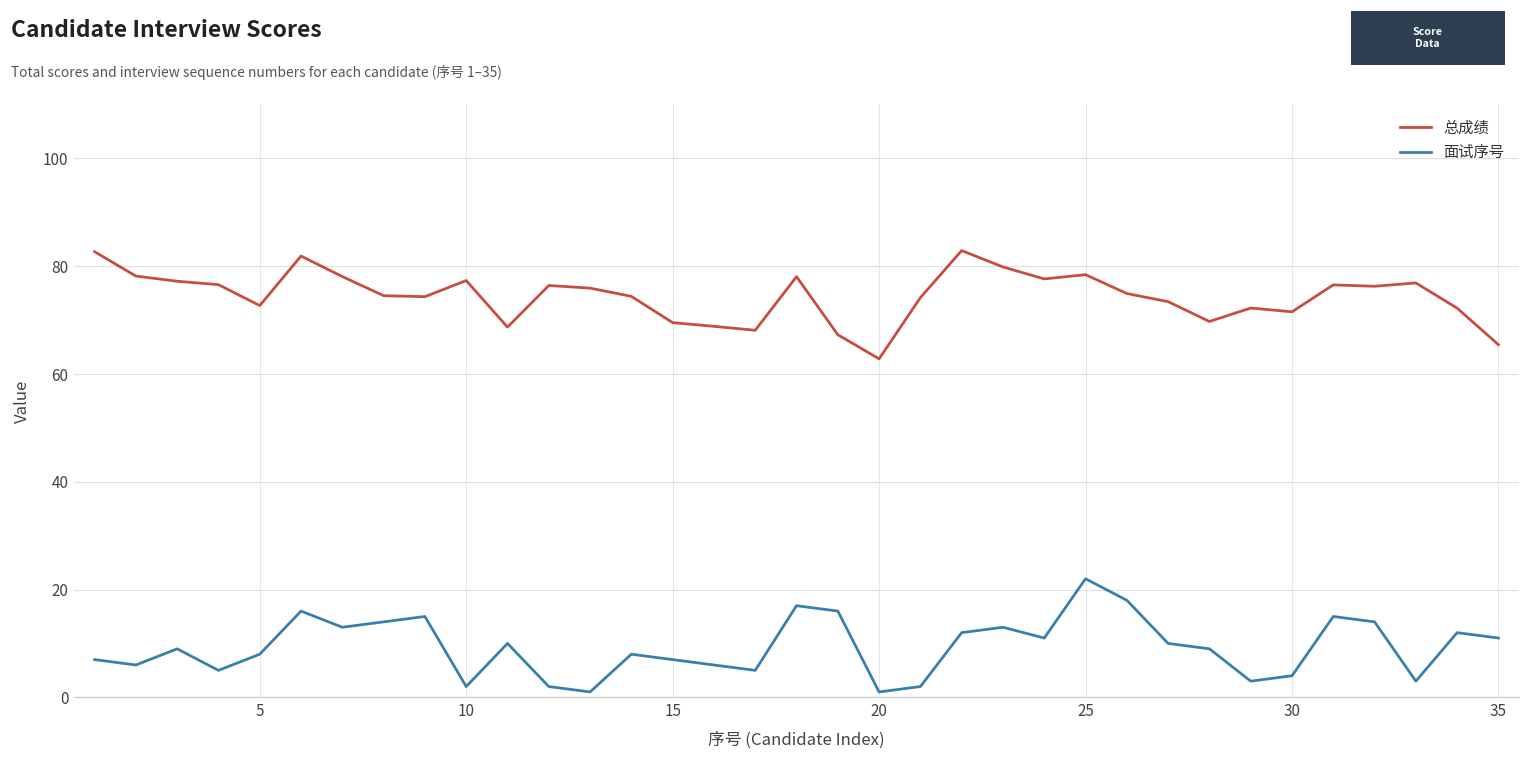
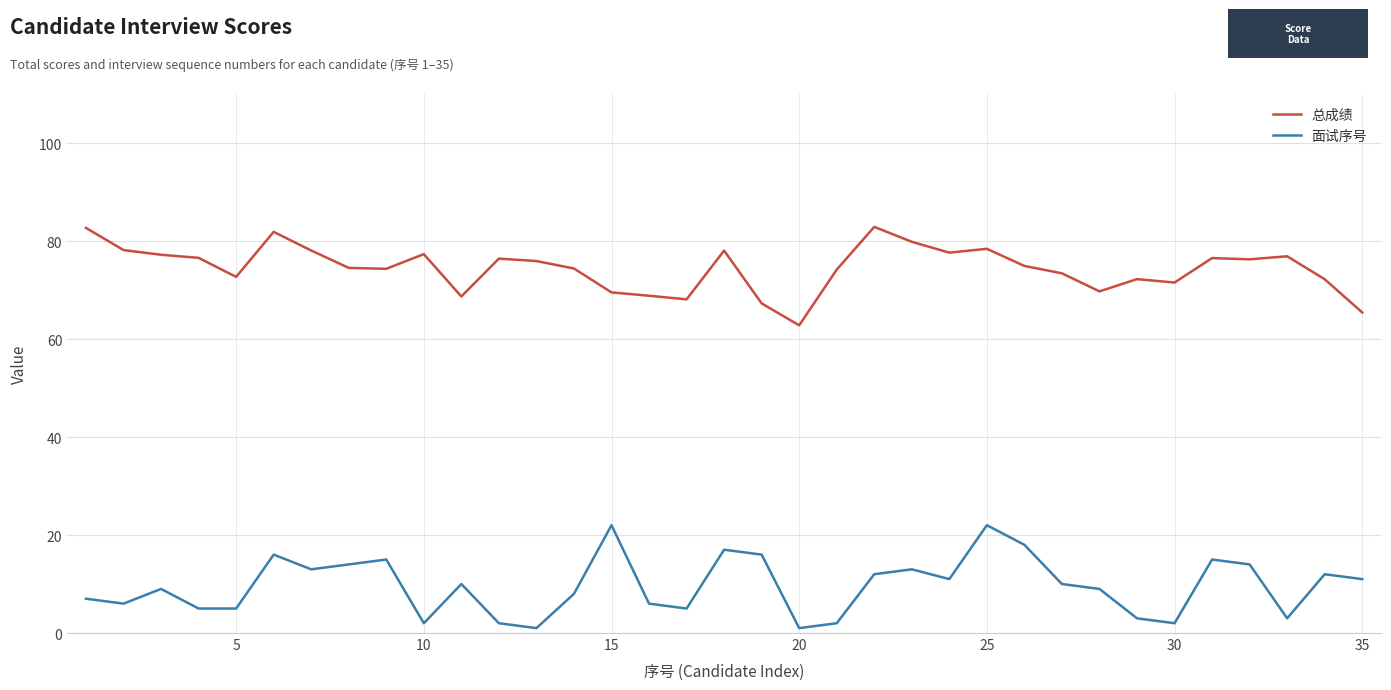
面试序号, 5: 8 -> 5
面试序号, 15: 7 -> 22
面试序号, 30: 4 -> 2
